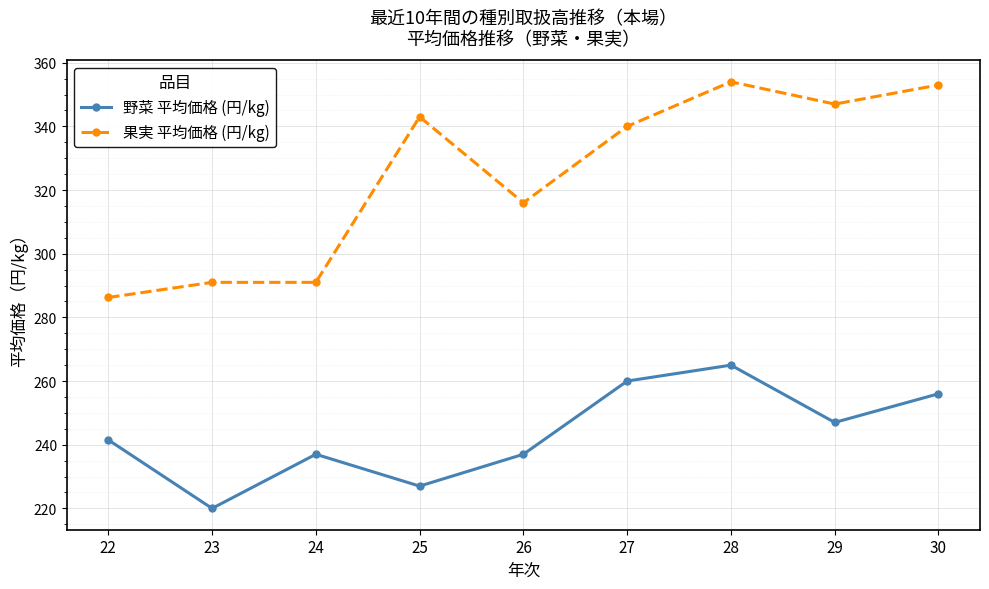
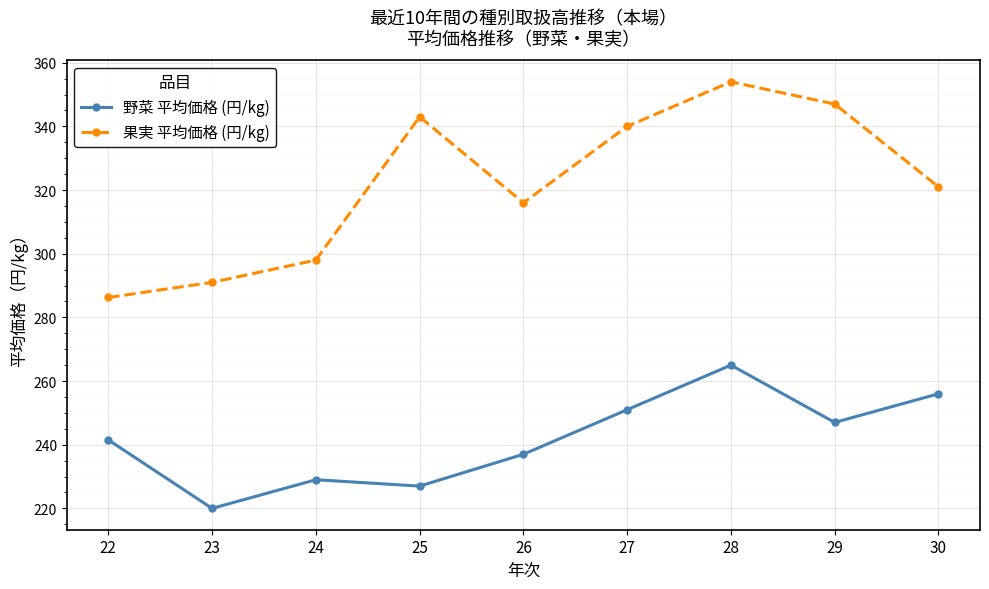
野菜 平均価格 (円/kg), 24: 237 -> 229
果実 平均価格 (円/kg), 24: 291 -> 298
野菜 平均価格 (円/kg), 27: 260 -> 251
果実 平均価格 (円/kg), 30: 353 -> 321
